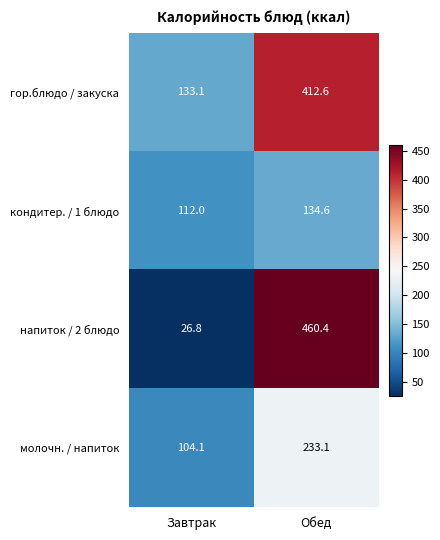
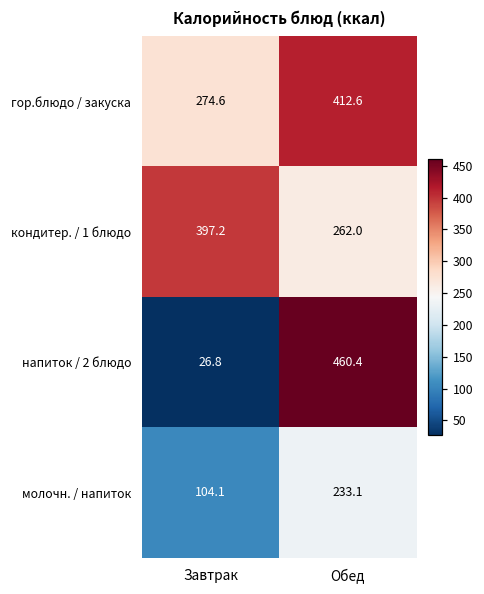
гор.блюдо / закуска, Завтрак: 133.1 -> 274.6
кондитер. / 1 блюдо, Завтрак: 112.0 -> 397.2
кондитер. / 1 блюдо, Обед: 134.6 -> 262.0
